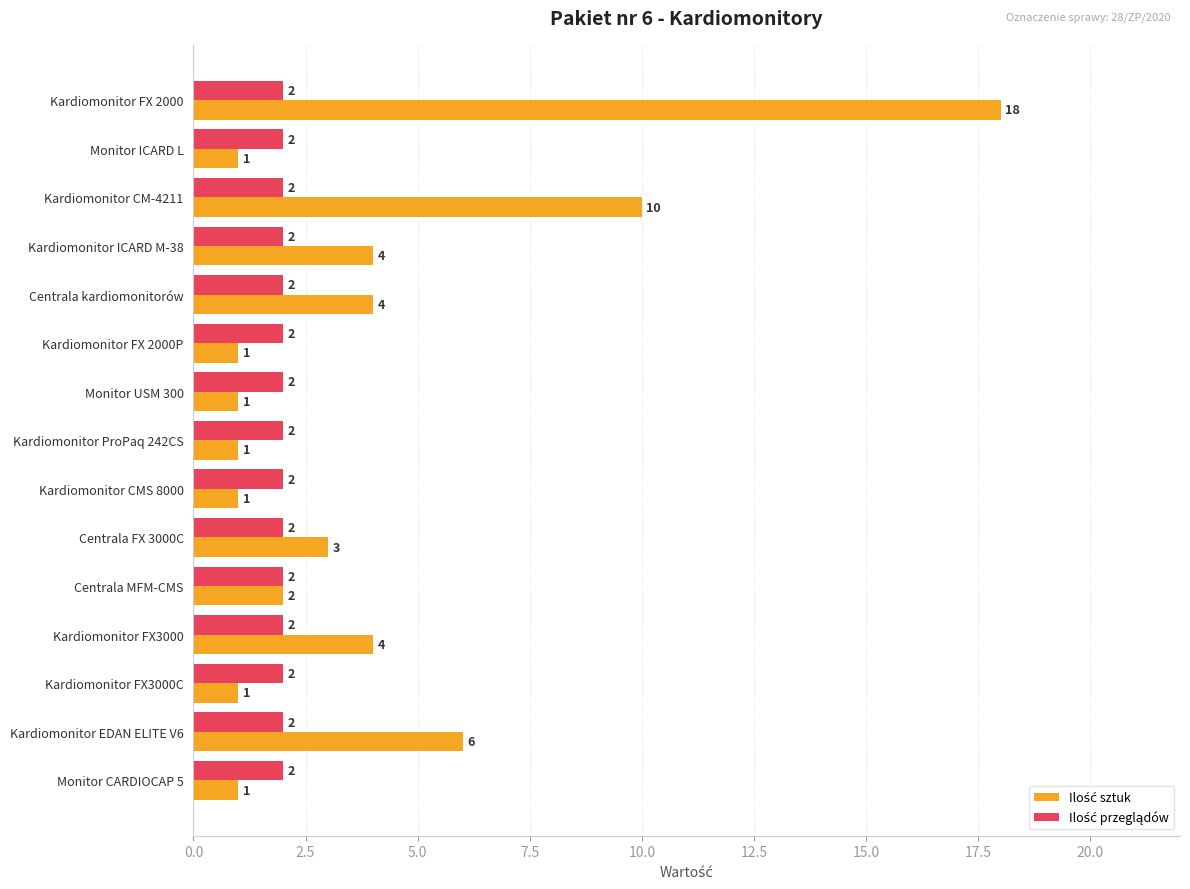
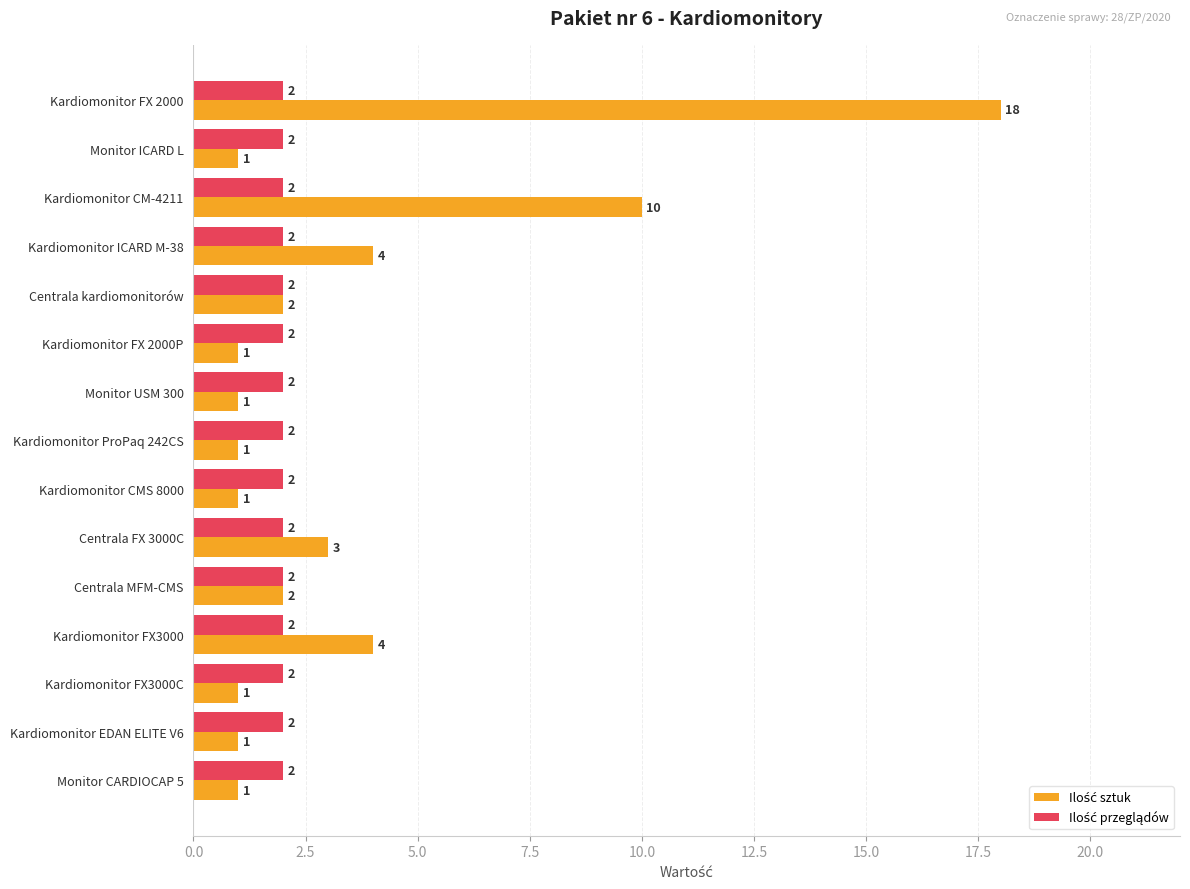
Ilość sztuk, Centrala kardiomonitorów: 4 -> 2
Ilość sztuk, Kardiomonitor EDAN ELITE V6: 6 -> 1
